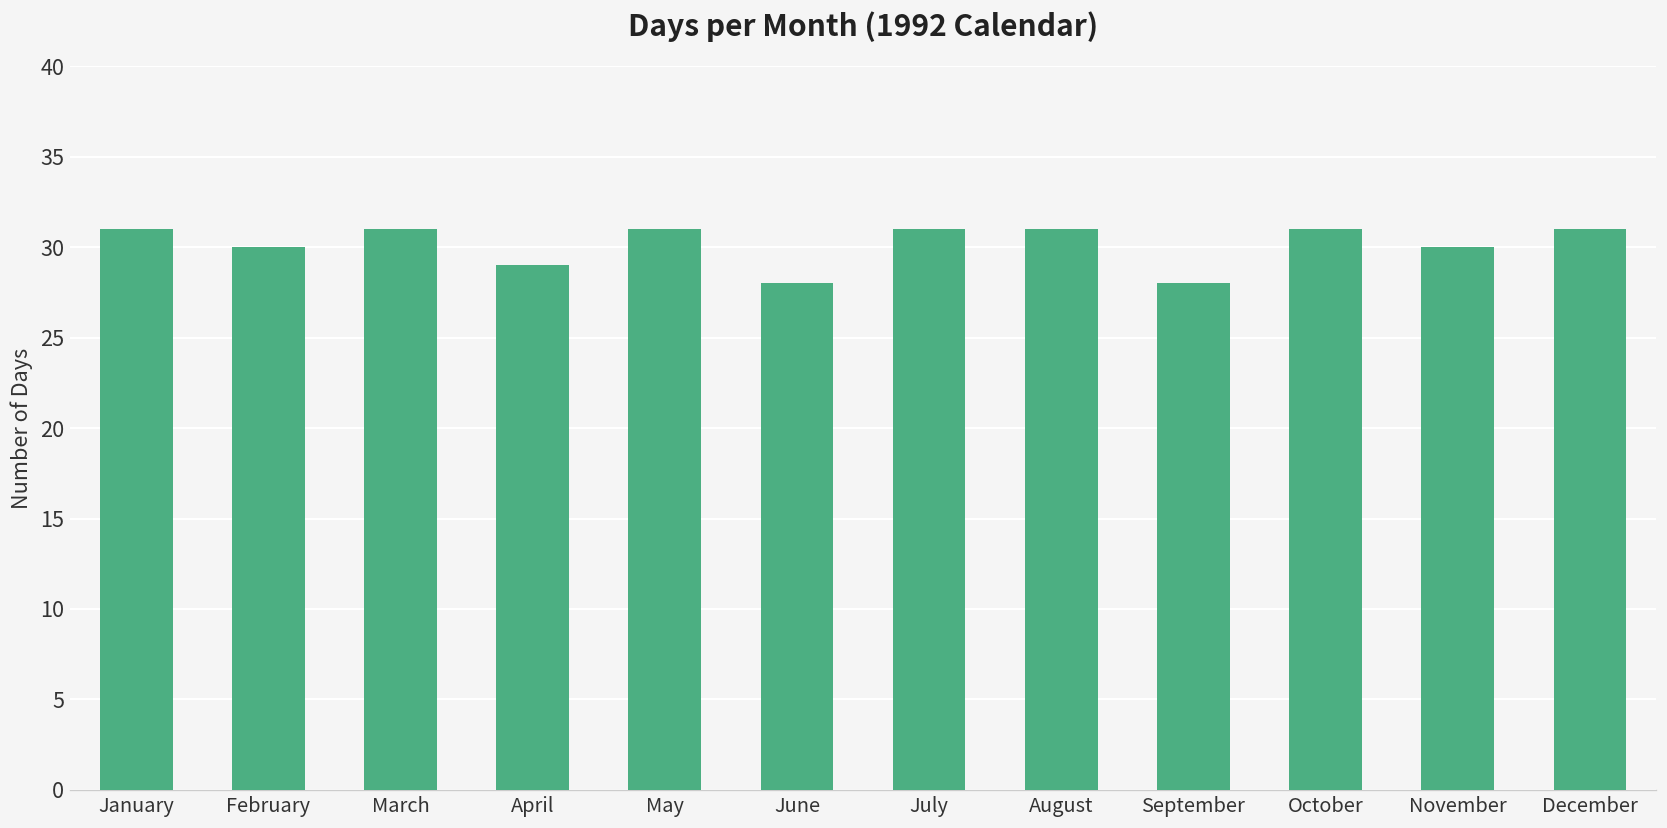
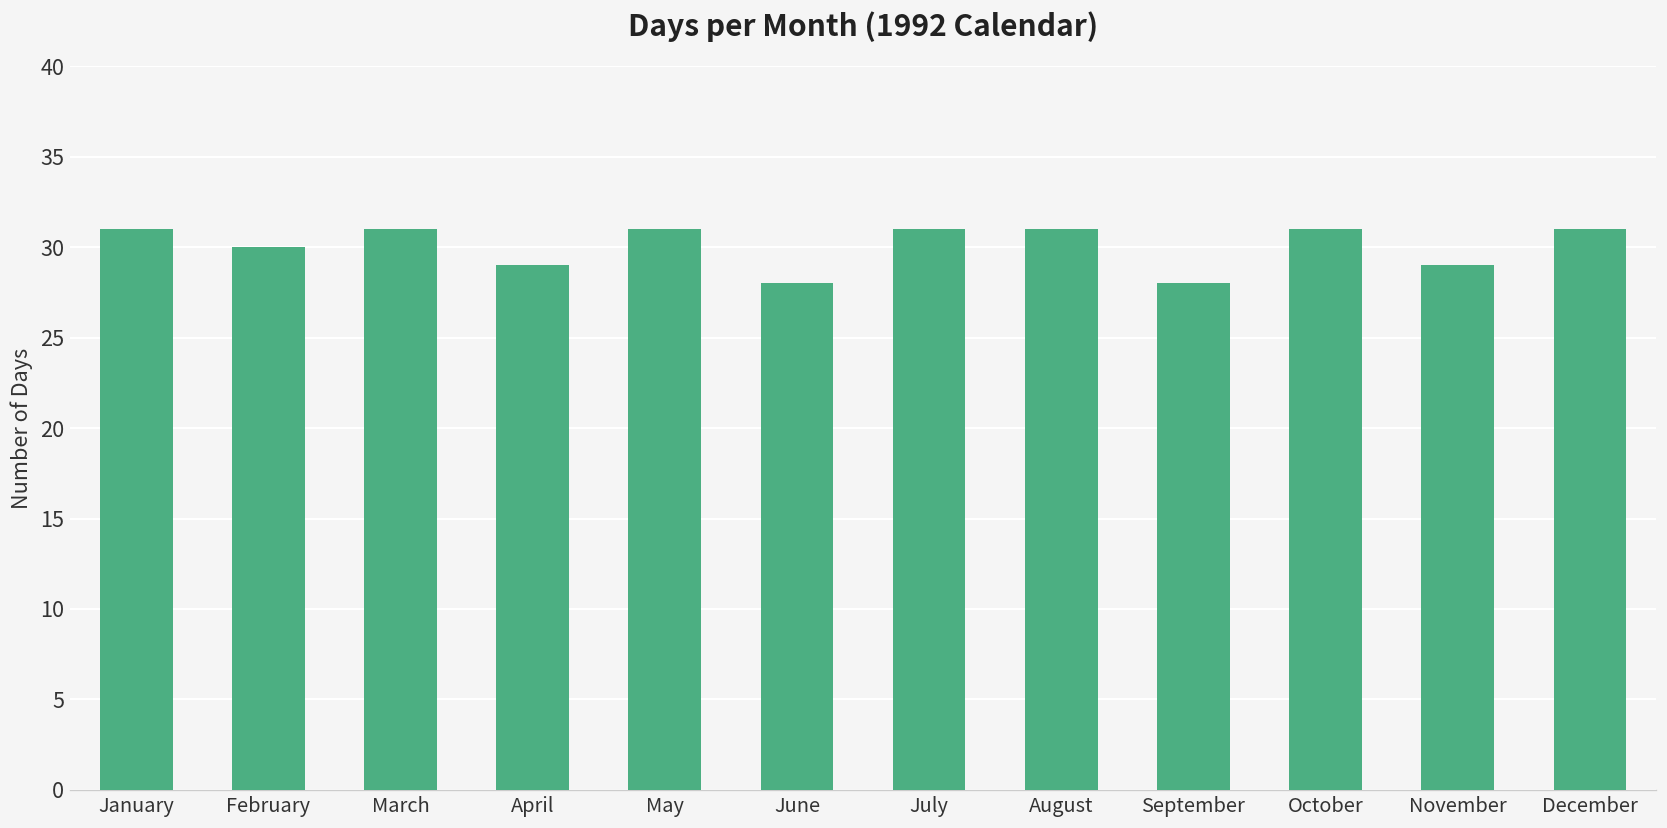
November: 30 -> 29
